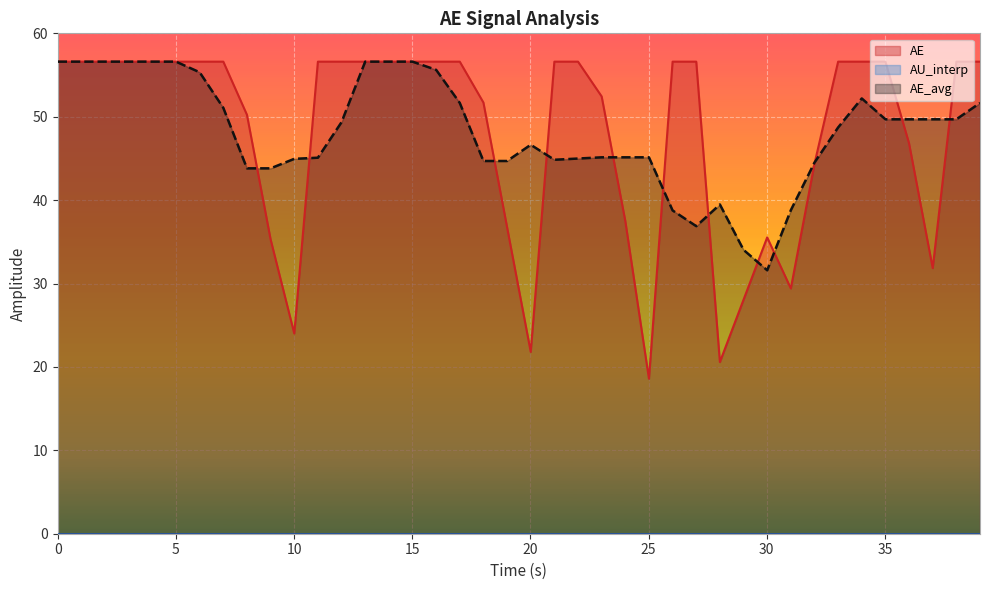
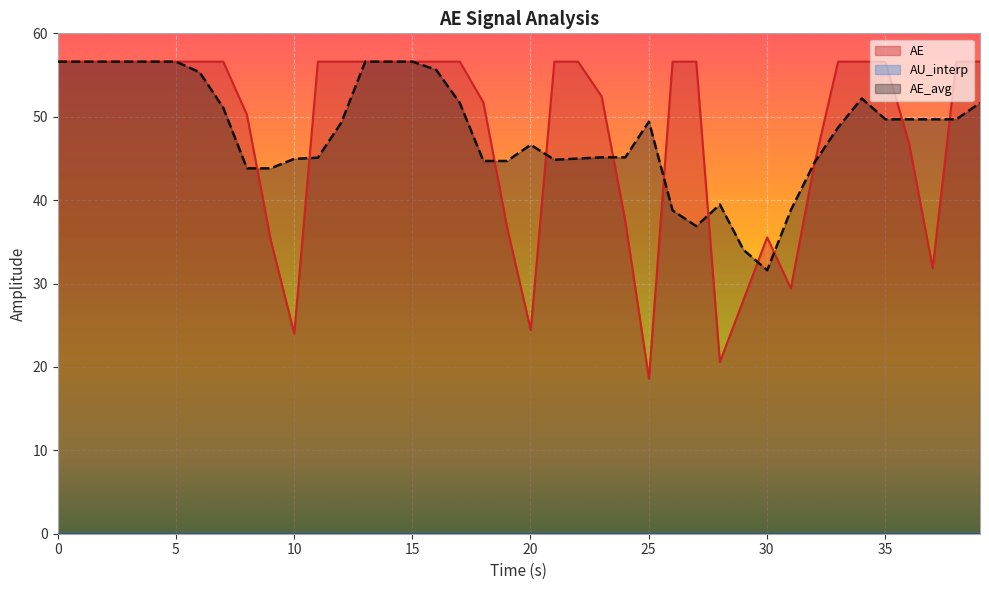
AE, 20: 22 -> 24
AE_avg, 25: 45 -> 49
